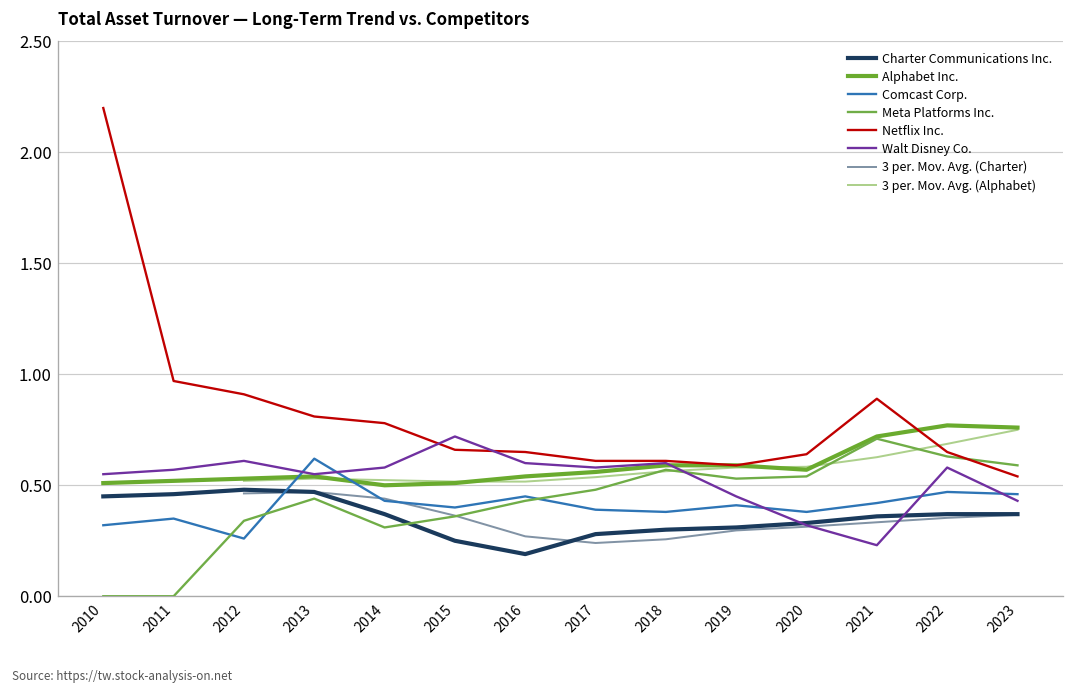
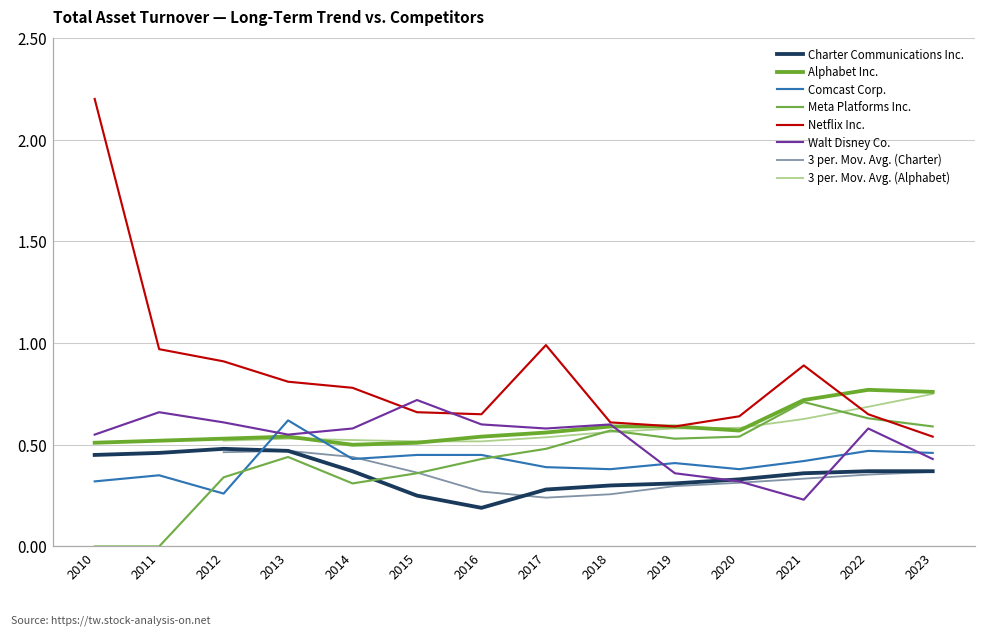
Walt Disney Co., 2011: 0.57 -> 0.66
Comcast Corp., 2015: 0.40 -> 0.45
Netflix Inc., 2017: 0.61 -> 0.99
Walt Disney Co., 2019: 0.45 -> 0.36
